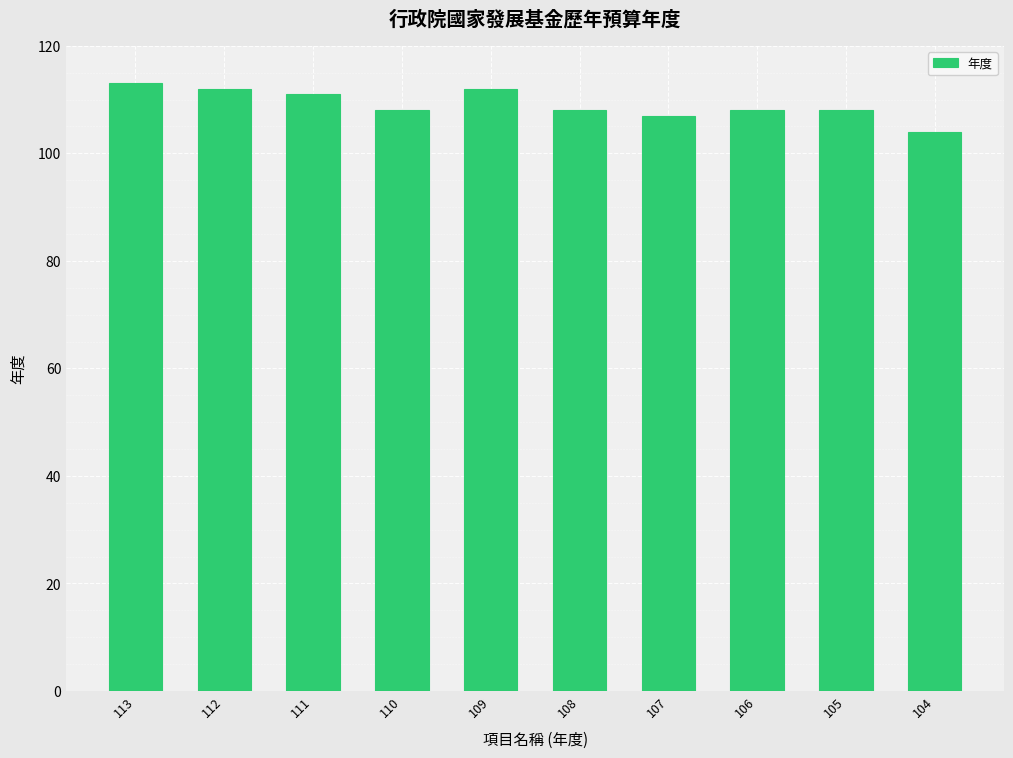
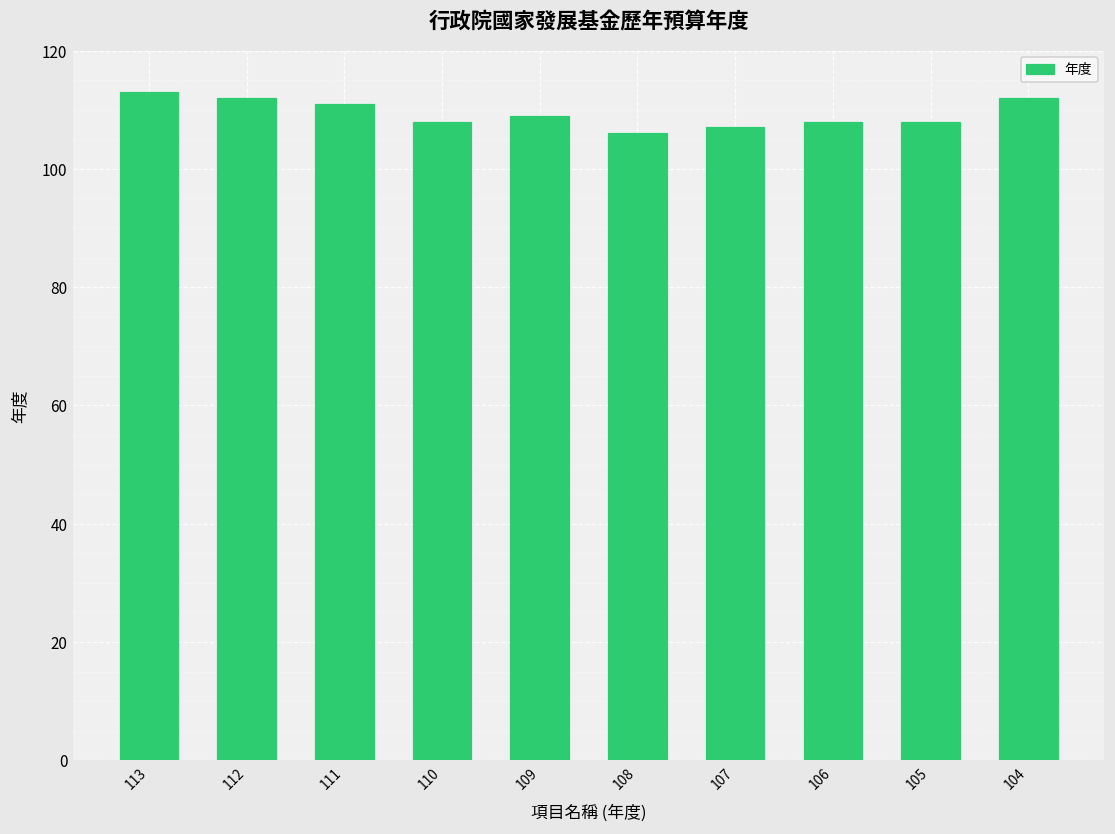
109: 112 -> 109
108: 108 -> 106
104: 104 -> 112
